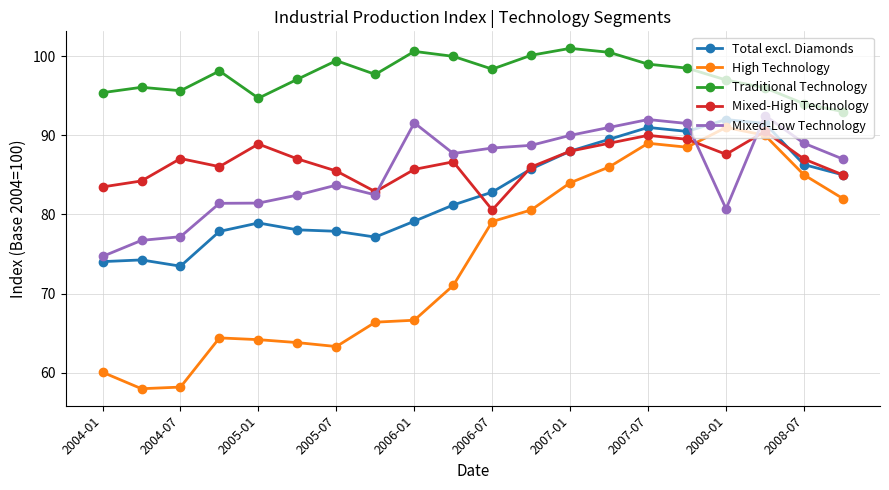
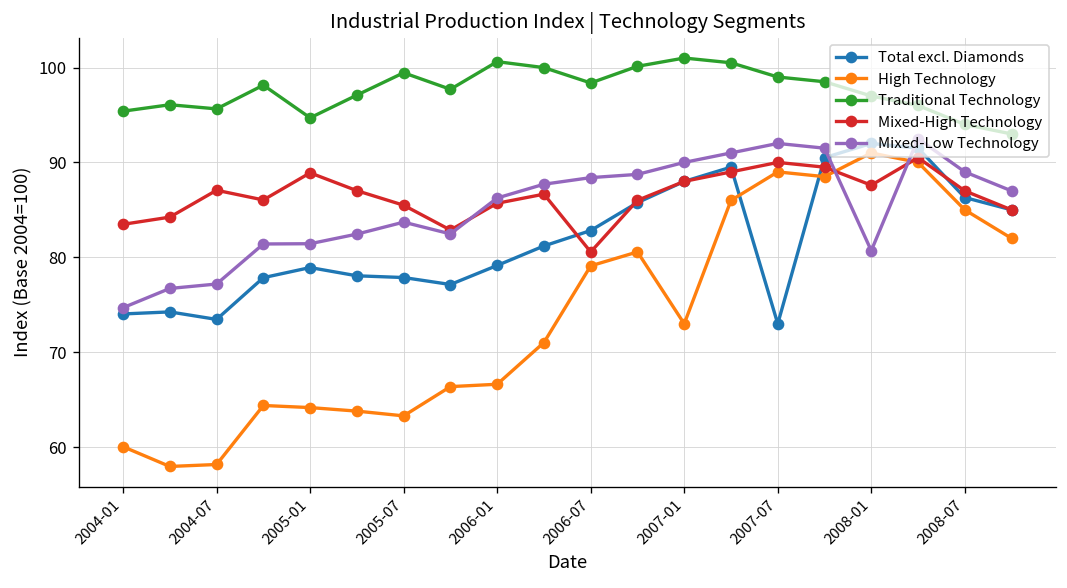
Mixed-Low Technology, 2006-01: 92 -> 86
High Technology, 2007-01: 84 -> 73
Total excl. Diamonds, 2007-07: 91 -> 73
